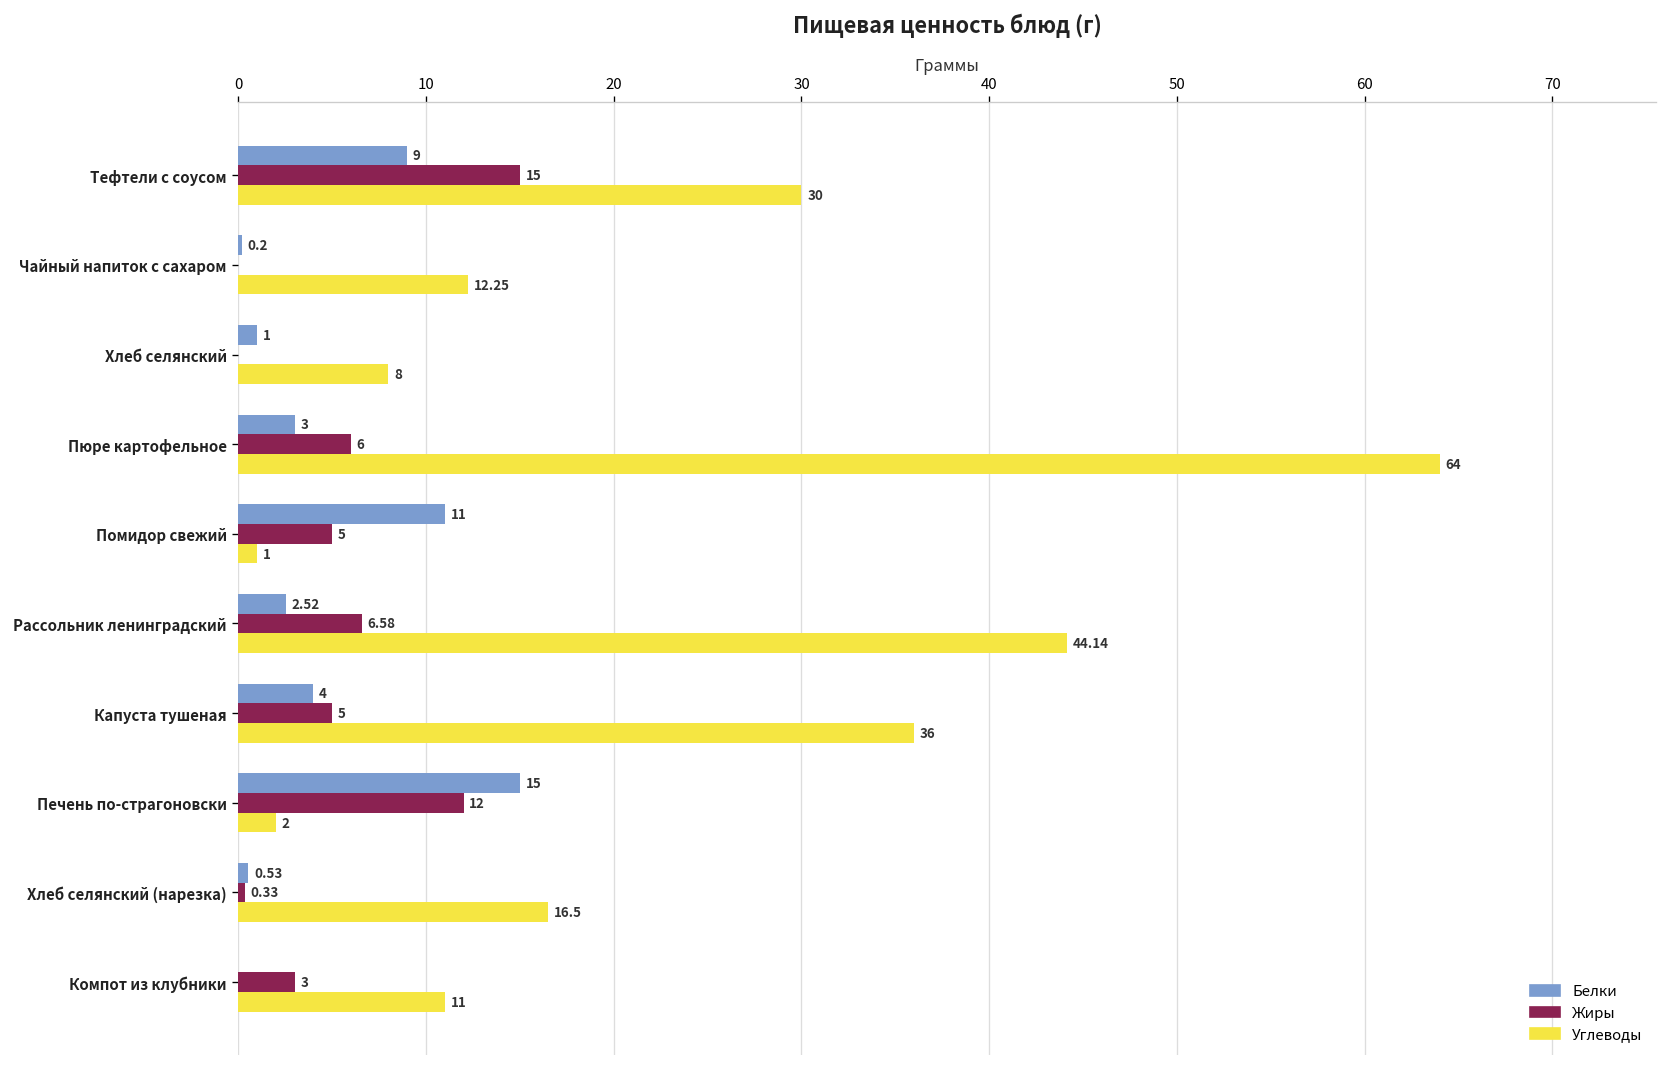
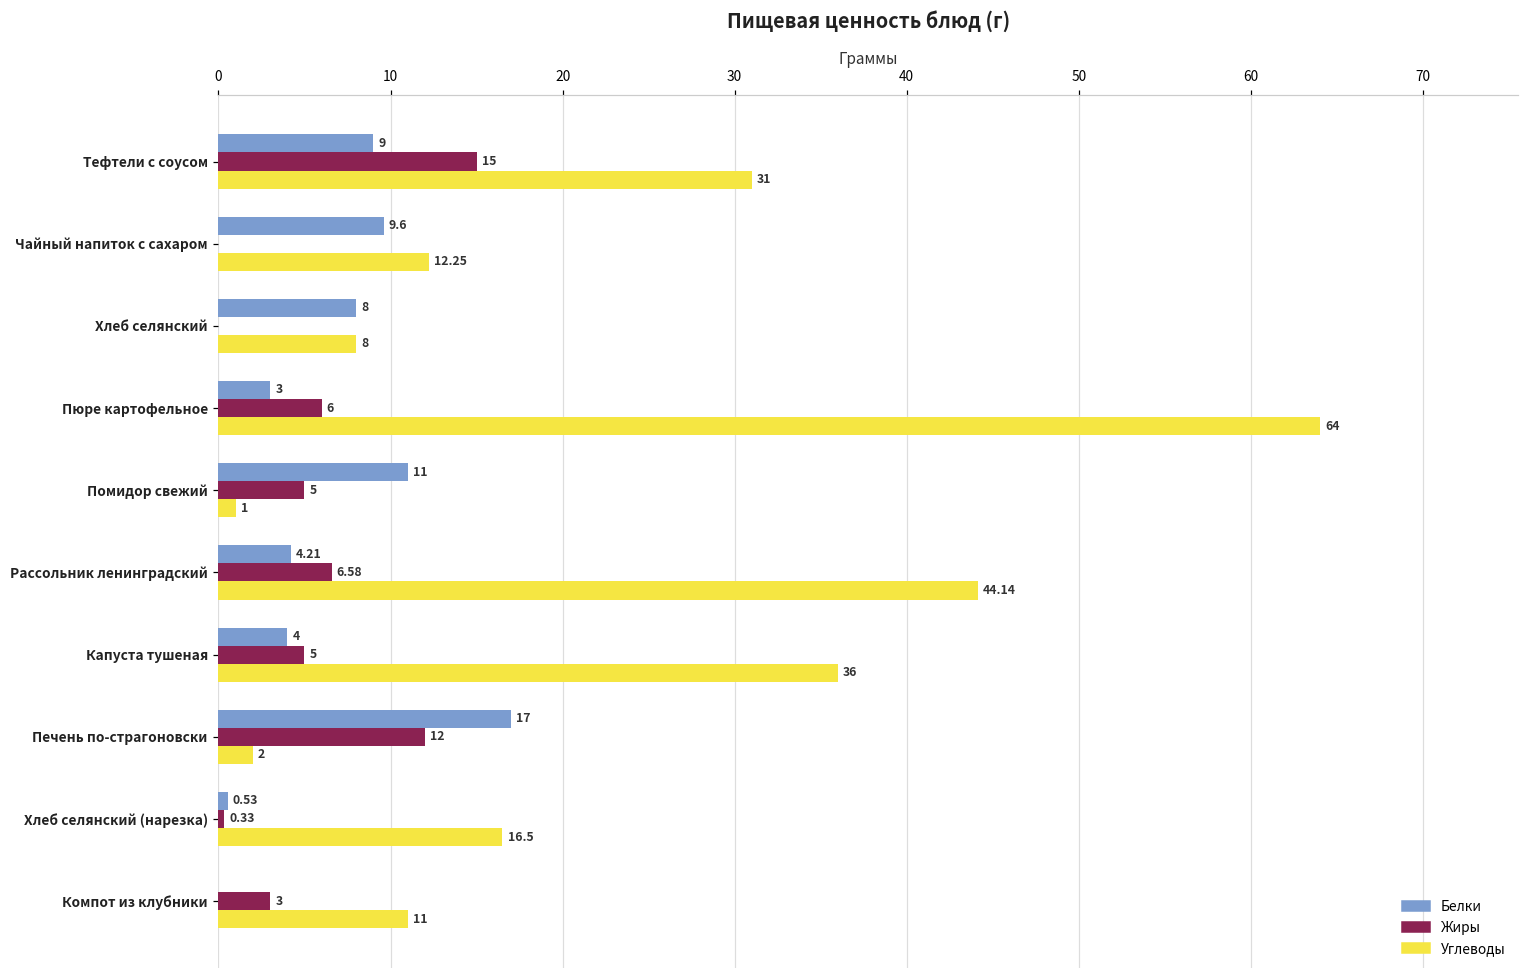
Углеводы, Тефтели с соусом: 30 -> 31
Белки, Чайный напиток с сахаром: 0.2 -> 9.6
Белки, Хлеб селянский: 1 -> 8
Белки, Рассольник ленинградский: 2.52 -> 4.21
Белки, Печень по-страгоновски: 15 -> 17
